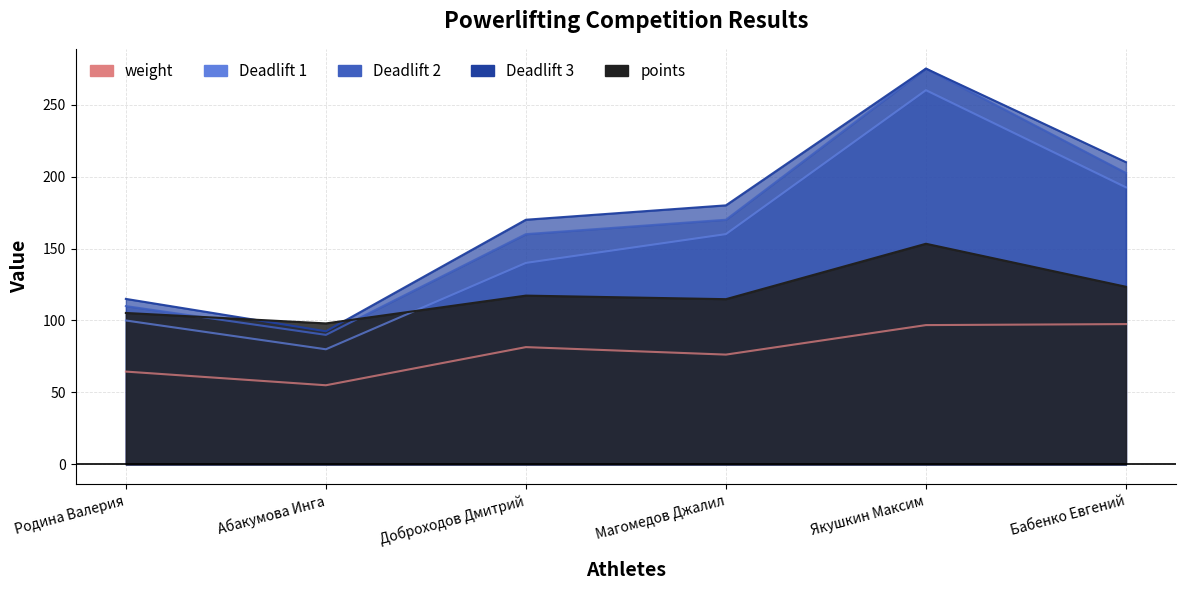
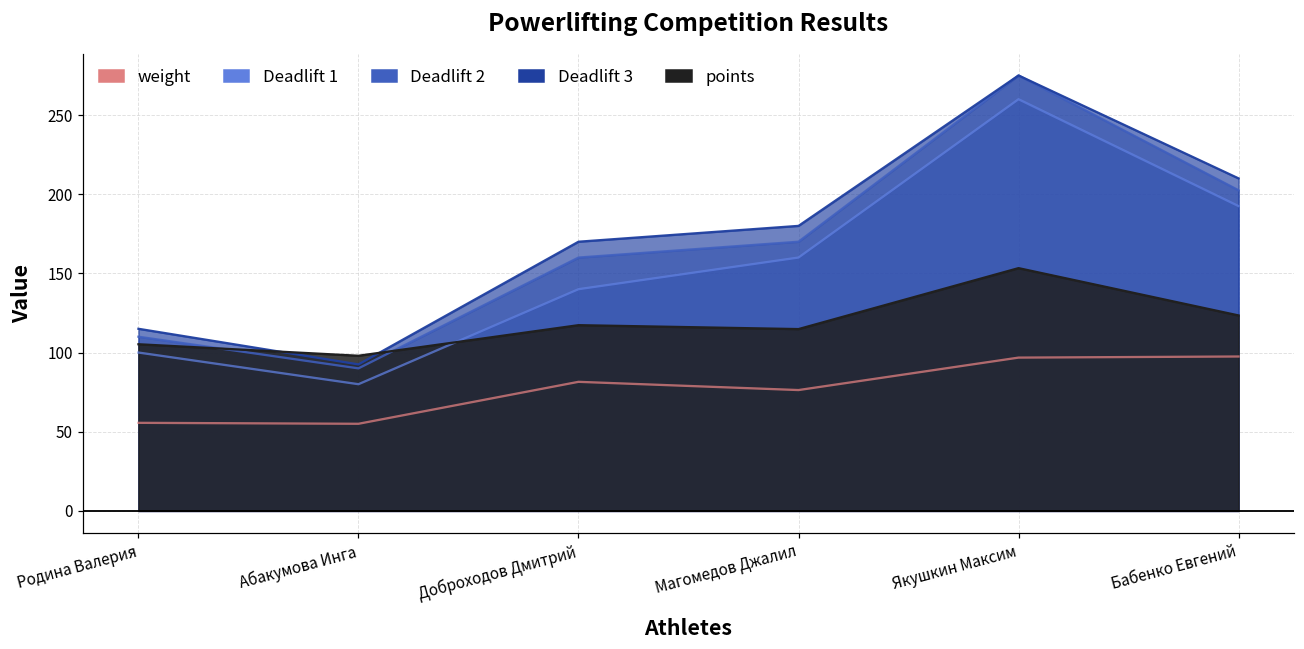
weight, Родина Валерия: 65 -> 56
